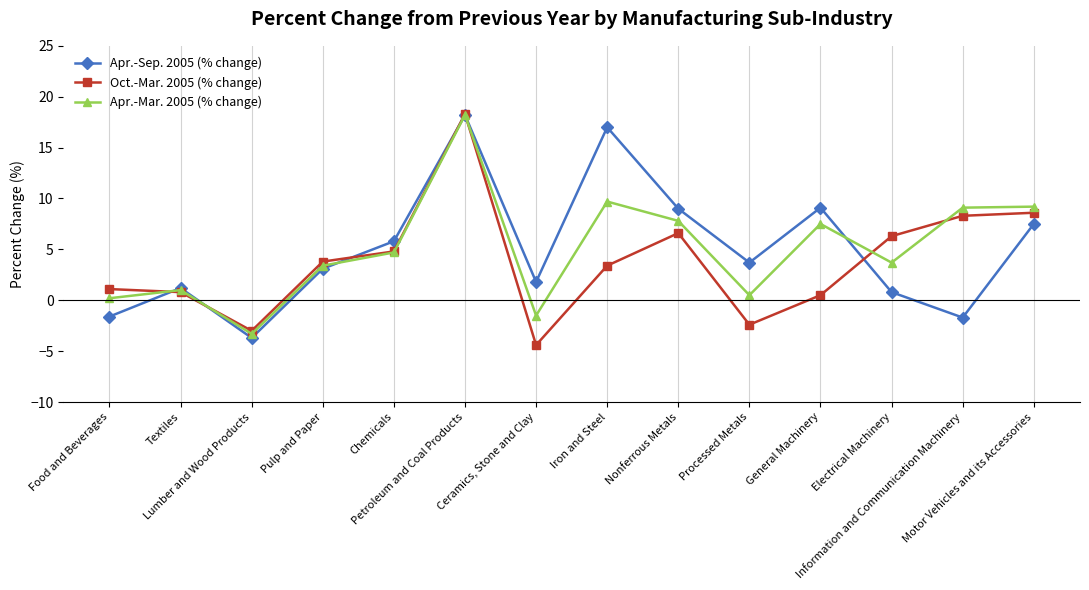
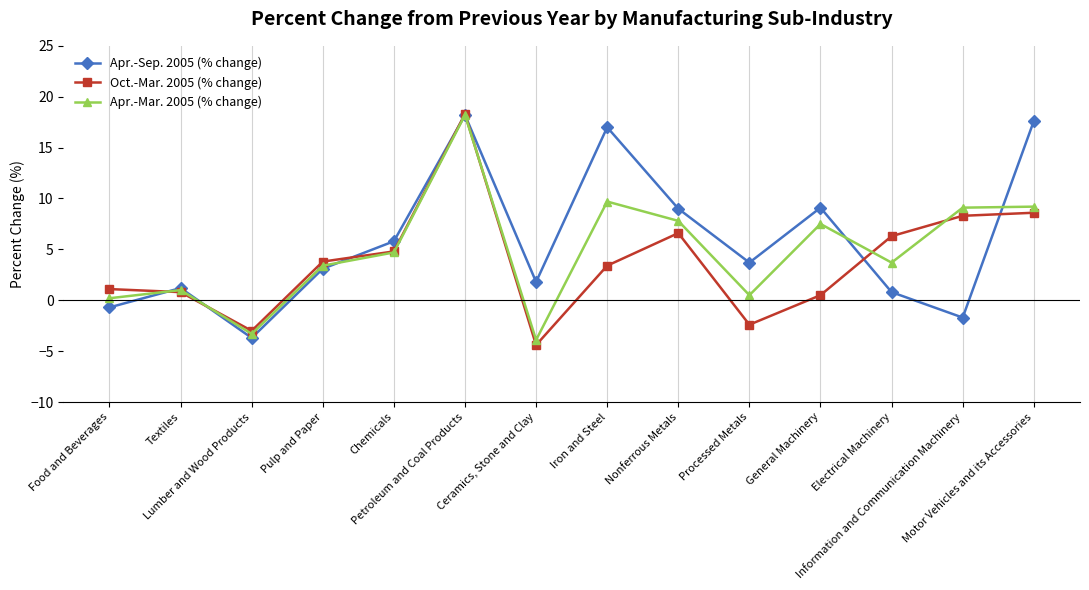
Apr.-Sep. 2005 (% change), Food and Beverages: -1.6 -> -0.7
Apr.-Mar. 2005 (% change), Ceramics, Stone and Clay: -1.5 -> -3.9
Apr.-Sep. 2005 (% change), Motor Vehicles and its Accessories: 7.5 -> 17.6
